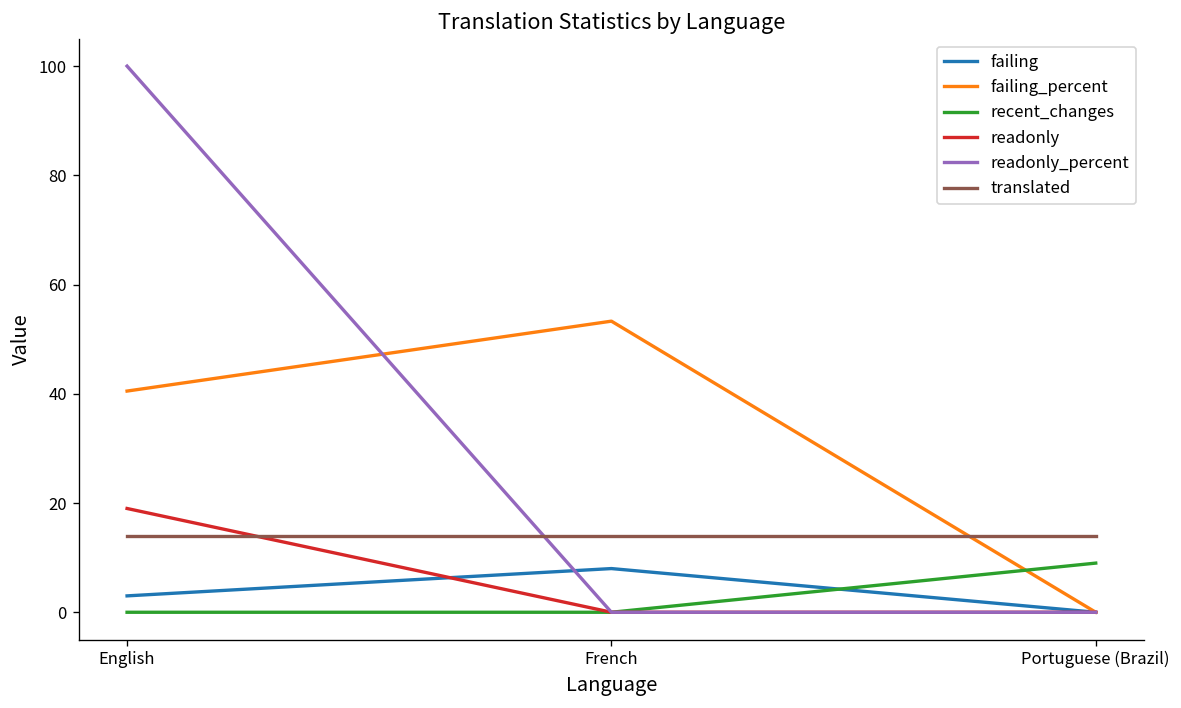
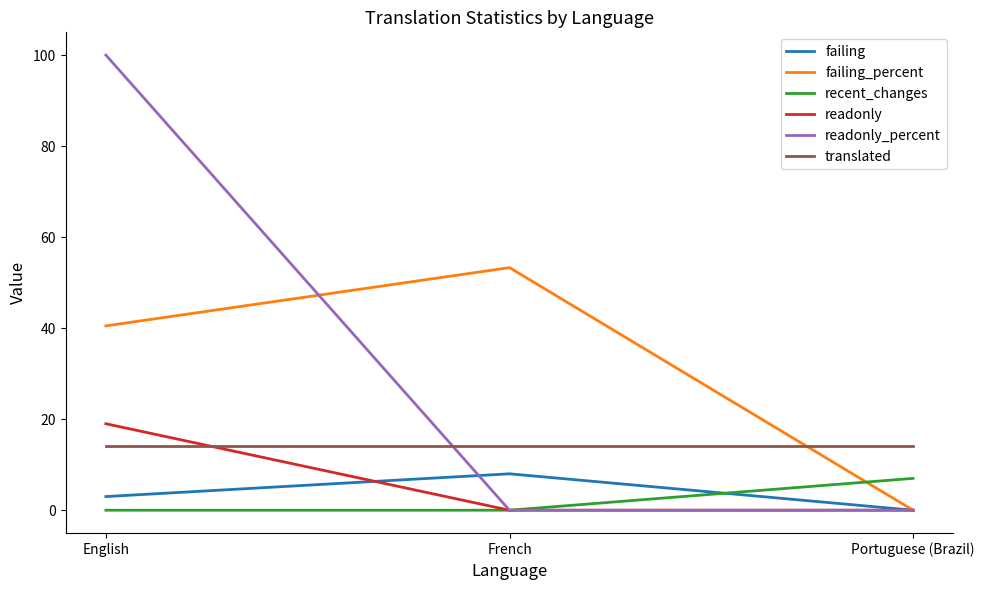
recent_changes, Portuguese (Brazil): 9 -> 7
